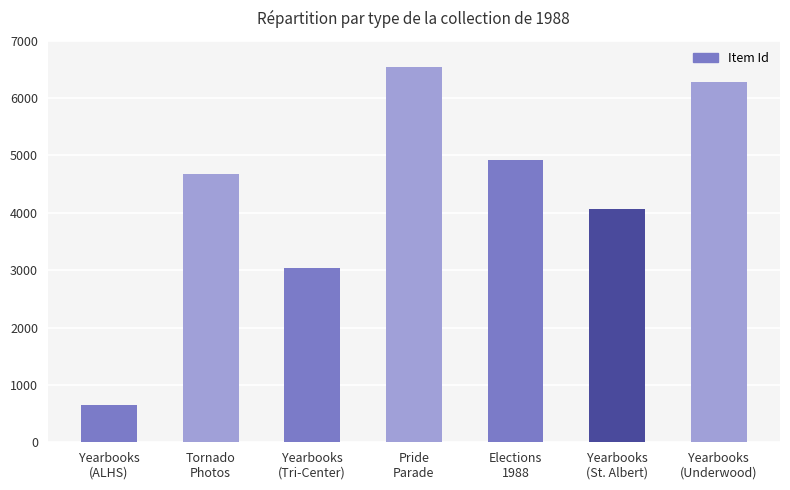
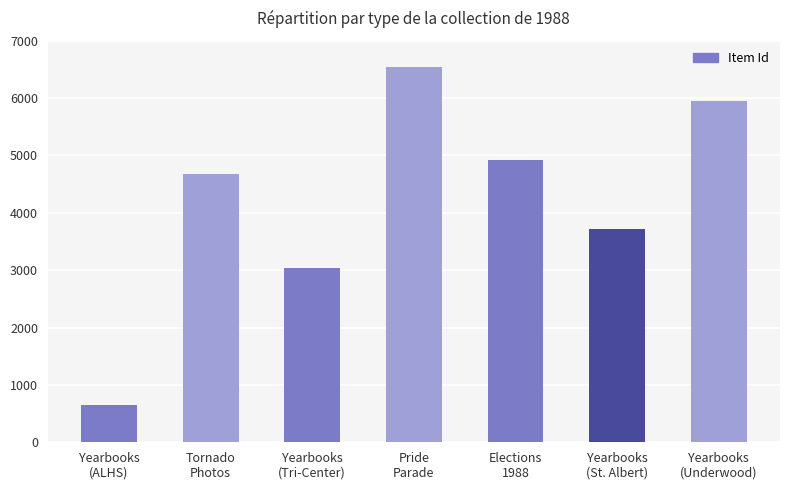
Yearbooks (St. Albert): 4100 -> 3700
Yearbooks (Underwood): 6300 -> 6000
